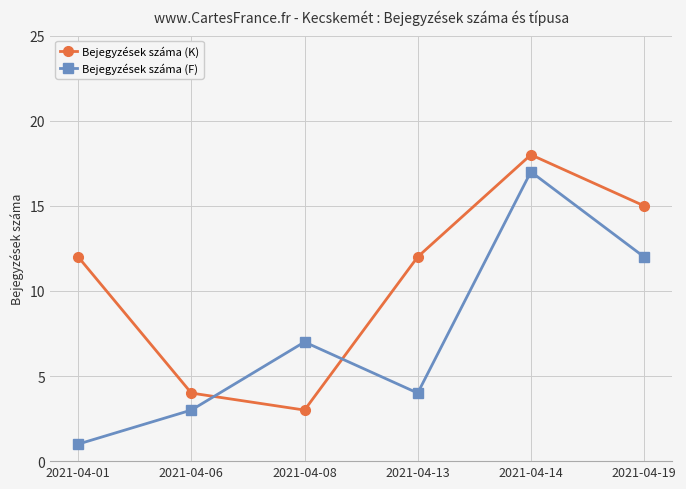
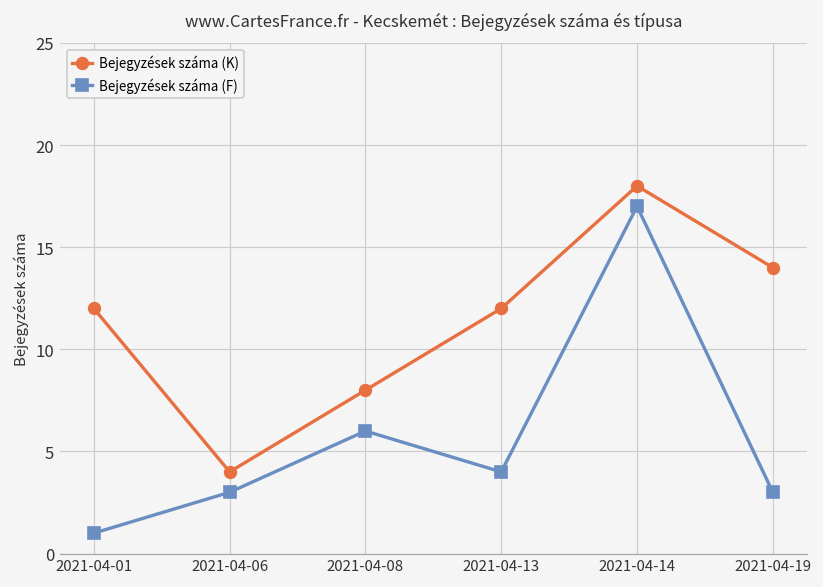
Bejegyzések száma (K), 2021-04-08: 3 -> 8
Bejegyzések száma (F), 2021-04-08: 7 -> 6
Bejegyzések száma (K), 2021-04-19: 15 -> 14
Bejegyzések száma (F), 2021-04-19: 12 -> 3
